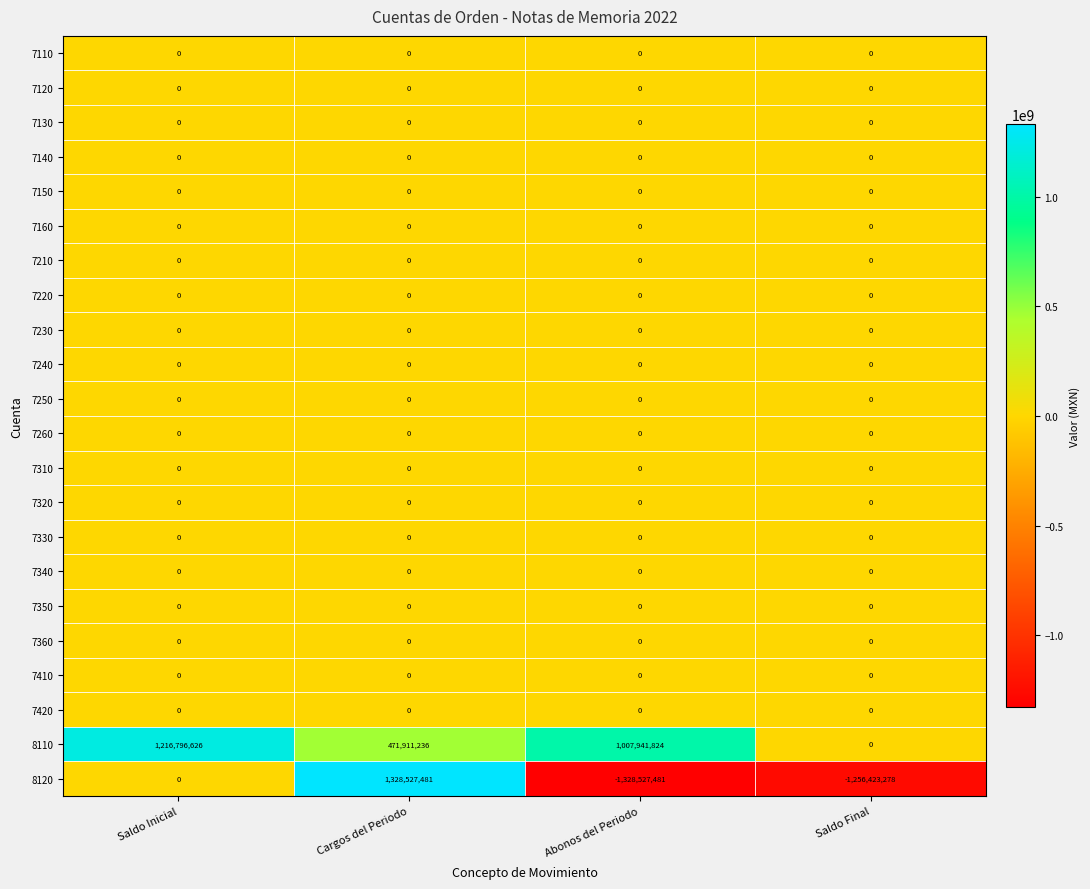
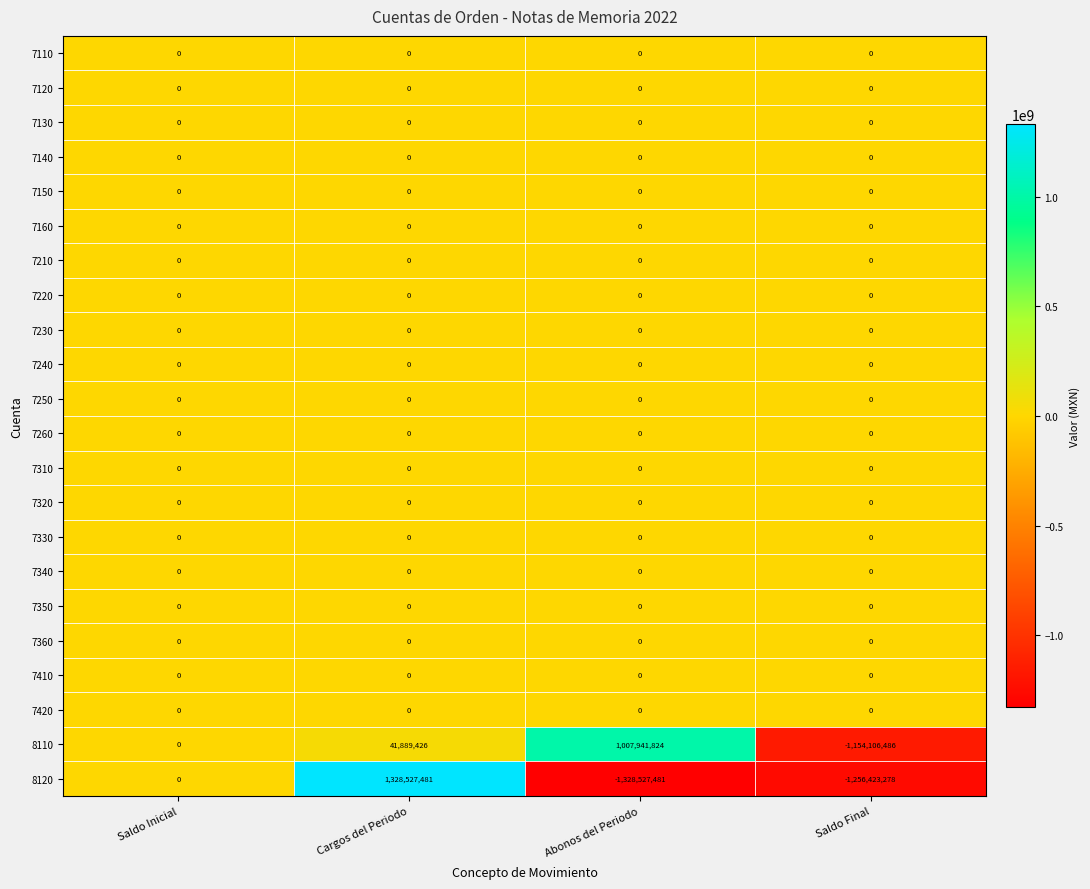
8110, Saldo Inicial: 1,216,796,626 -> 0
8110, Cargos del Periodo: 471,911,236 -> 41,889,426
8110, Saldo Final: 0 -> -1,154,106,486
